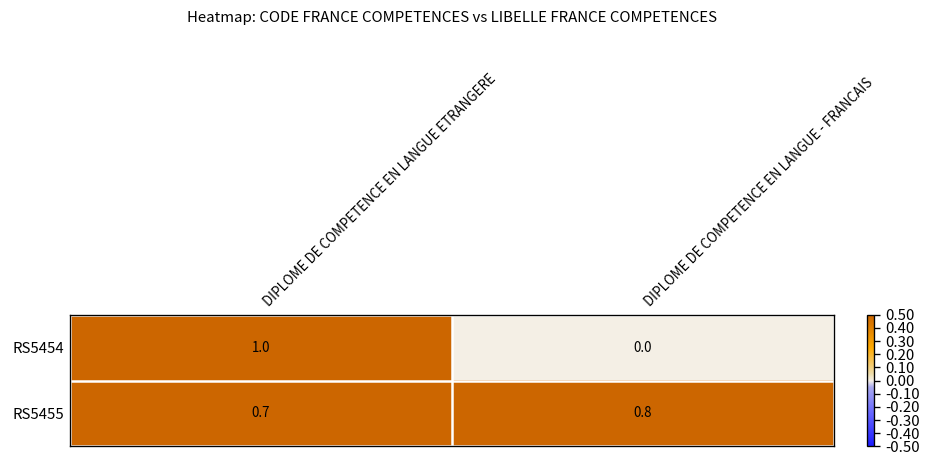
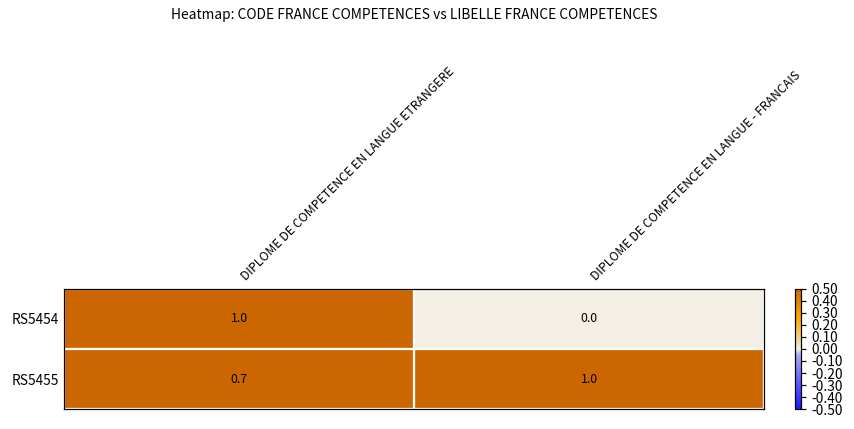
RS5455, DIPLOME DE COMPETENCE EN LANGUE - FRANCAIS: 0.8 -> 1.0
